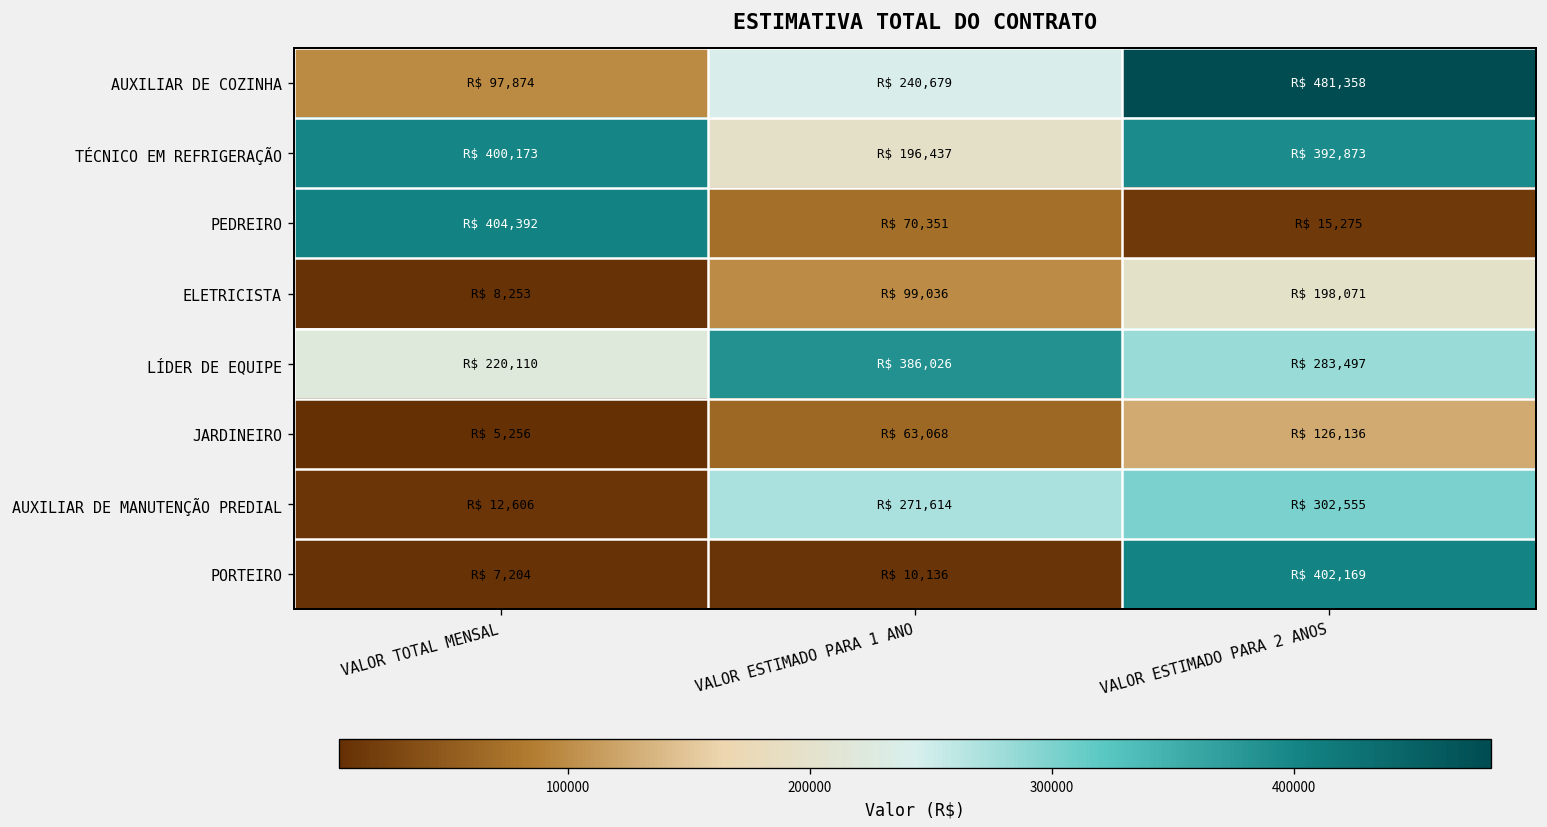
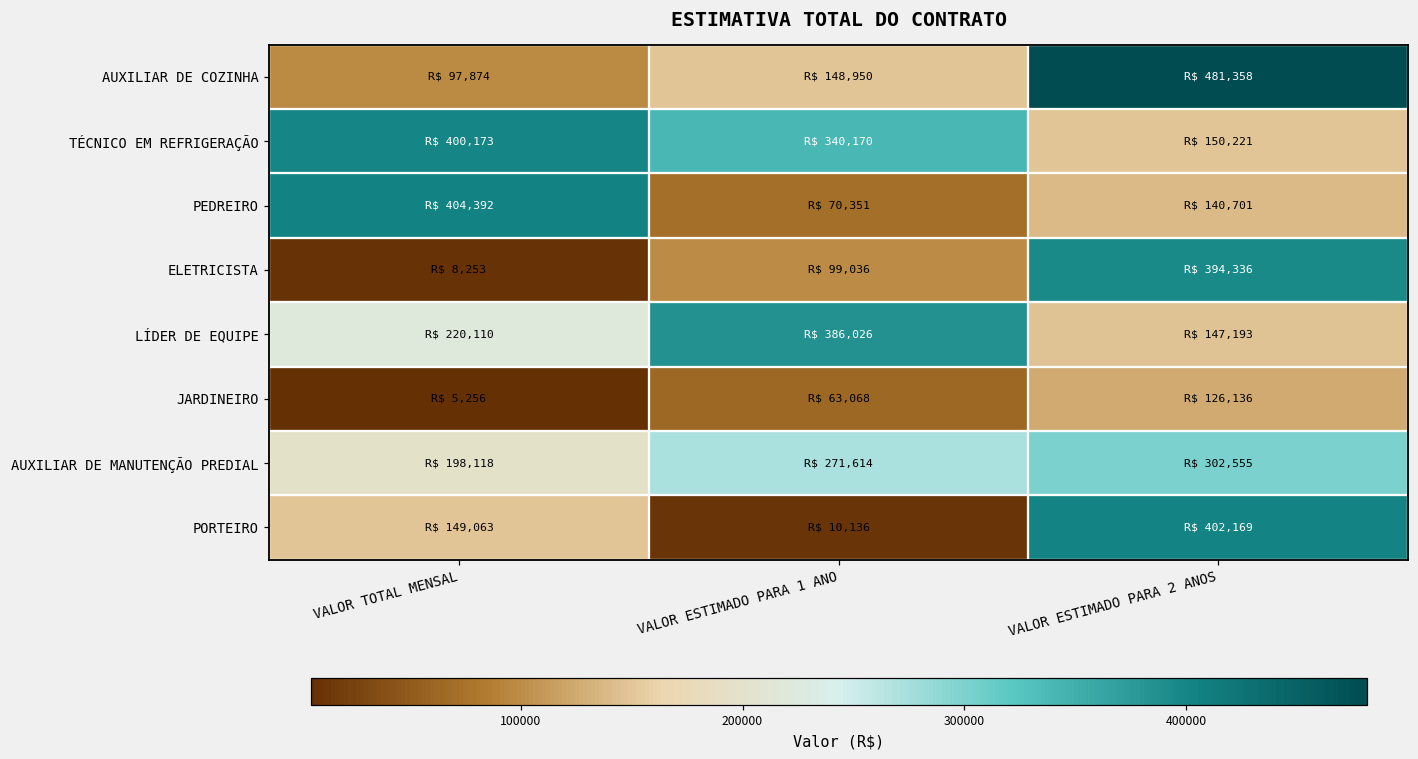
AUXILIAR DE COZINHA, VALOR ESTIMADO PARA 1 ANO: 240,679 -> 148,950
TÉCNICO EM REFRIGERAÇÃO, VALOR ESTIMADO PARA 1 ANO: 196,437 -> 340,170
TÉCNICO EM REFRIGERAÇÃO, VALOR ESTIMADO PARA 2 ANOS: 392,873 -> 150,221
PEDREIRO, VALOR ESTIMADO PARA 2 ANOS: 15,275 -> 140,701
ELETRICISTA, VALOR ESTIMADO PARA 2 ANOS: 198,071 -> 394,336
LÍDER DE EQUIPE, VALOR ESTIMADO PARA 2 ANOS: 283,497 -> 147,193
AUXILIAR DE MANUTENÇÃO PREDIAL, VALOR TOTAL MENSAL: 12,606 -> 198,118
PORTEIRO, VALOR TOTAL MENSAL: 7,204 -> 149,063
